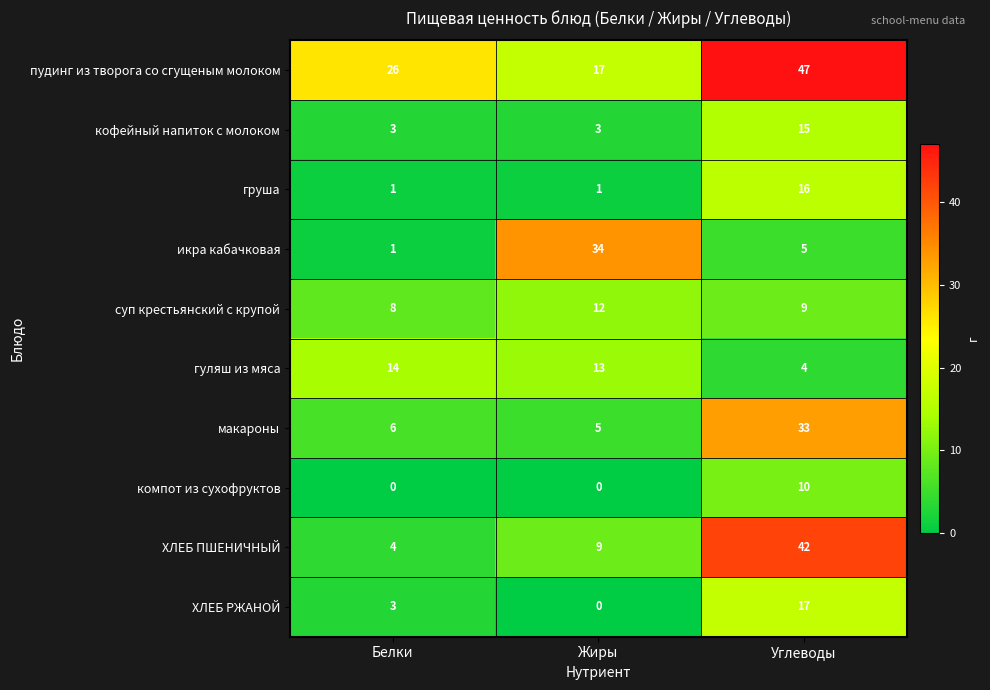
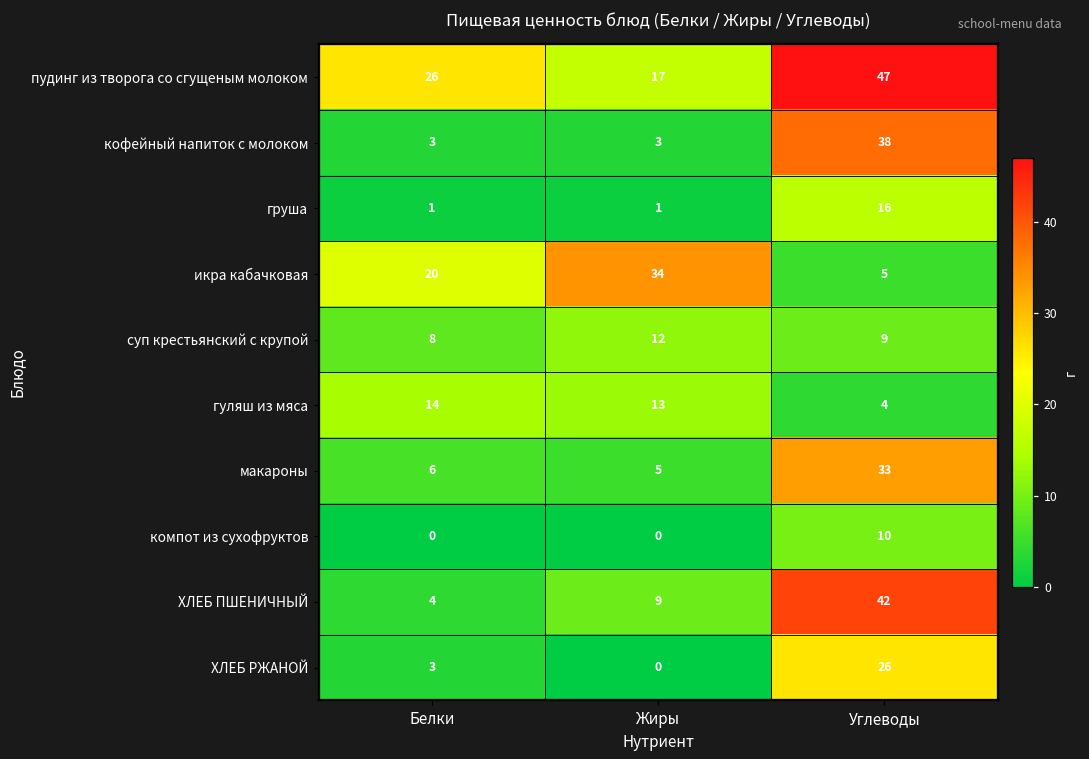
кофейный напиток с молоком, Углеводы: 15 -> 38
икра кабачковая, Белки: 1 -> 20
ХЛЕБ РЖАНОЙ, Углеводы: 17 -> 26
